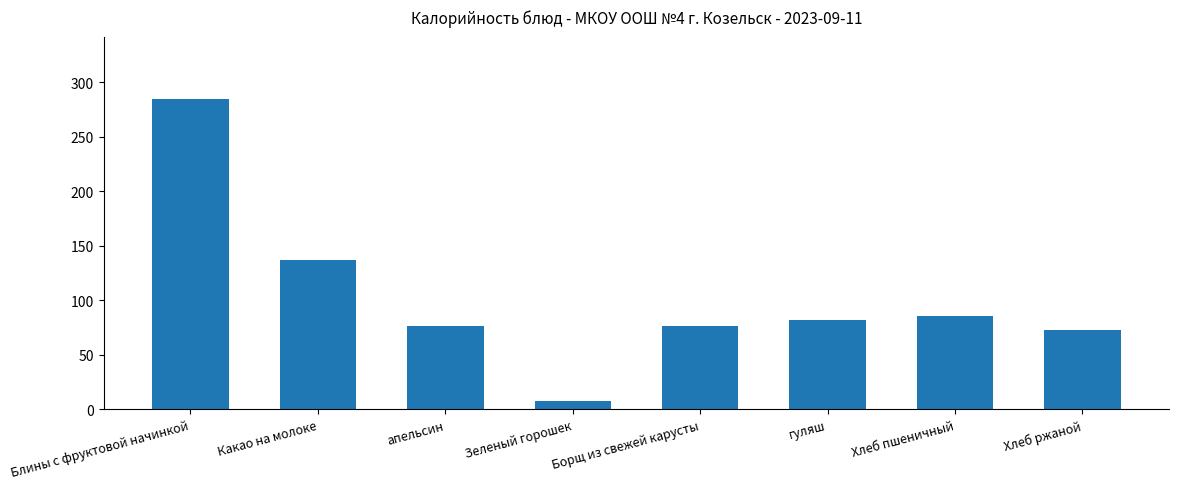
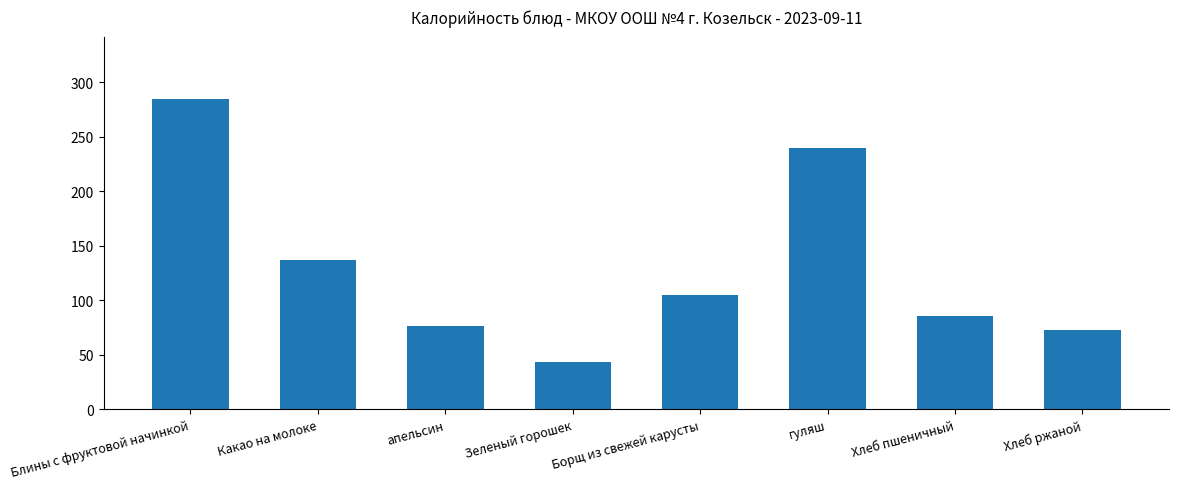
Зеленый горошек: 8 -> 44
Борщ из свежей карусты: 76 -> 105
гуляш: 82 -> 240
